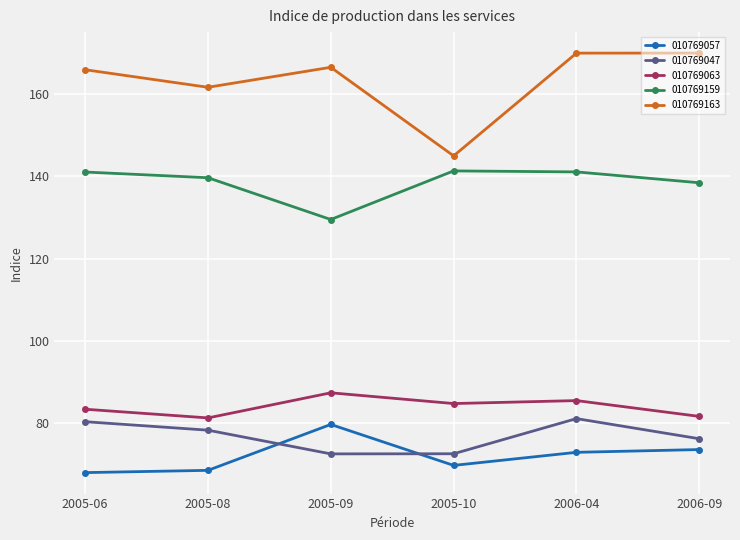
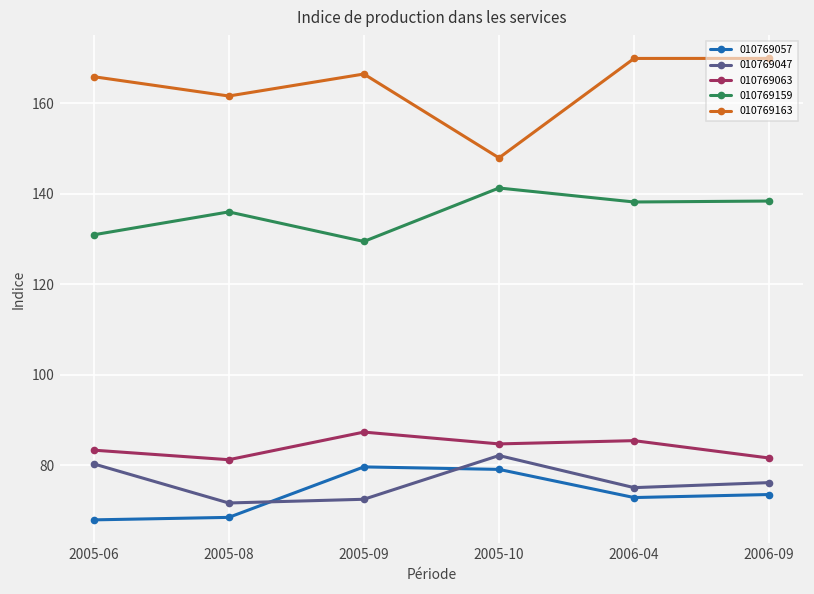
010769159, 2005-06: 141 -> 131
010769047, 2005-08: 78 -> 72
010769159, 2005-08: 140 -> 136
010769057, 2005-10: 70 -> 79
010769047, 2005-10: 73 -> 82
010769163, 2005-10: 145 -> 148
010769047, 2006-04: 81 -> 75
010769159, 2006-04: 141 -> 138
